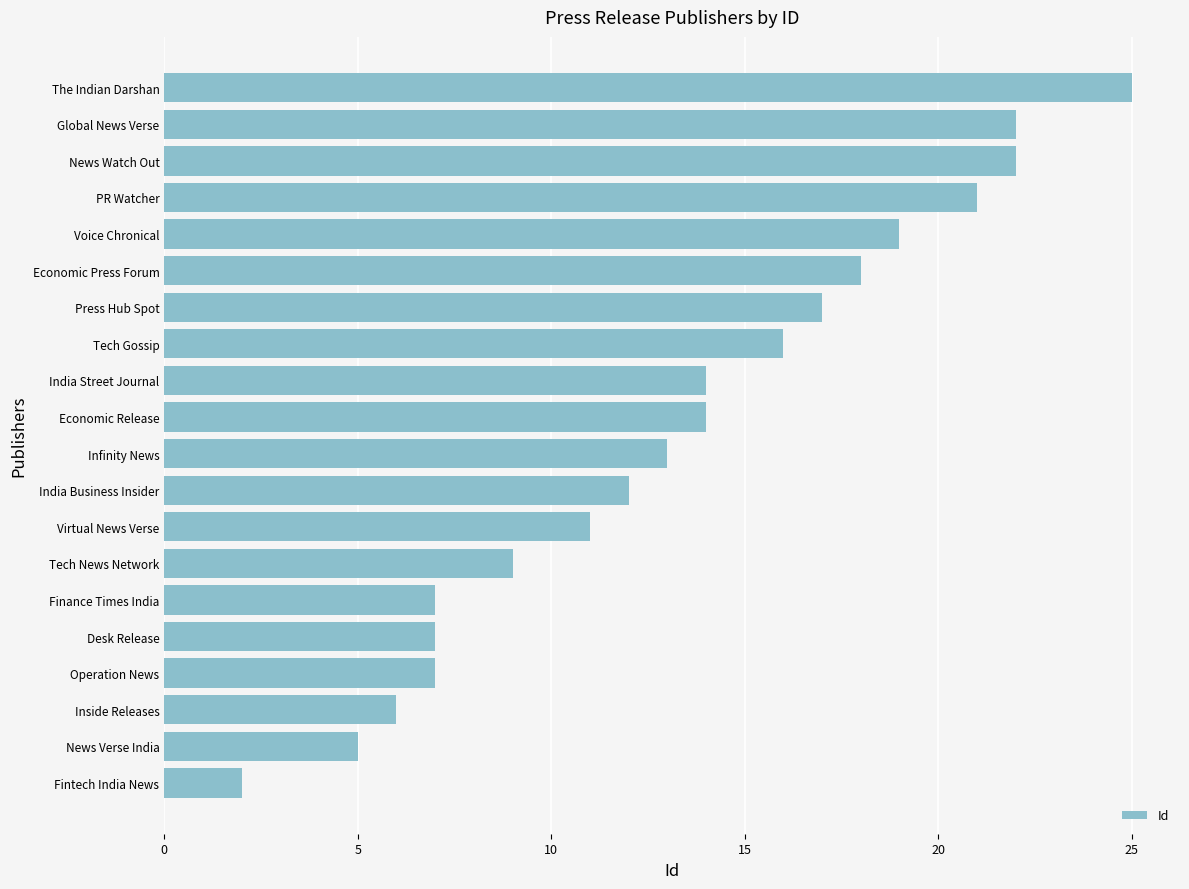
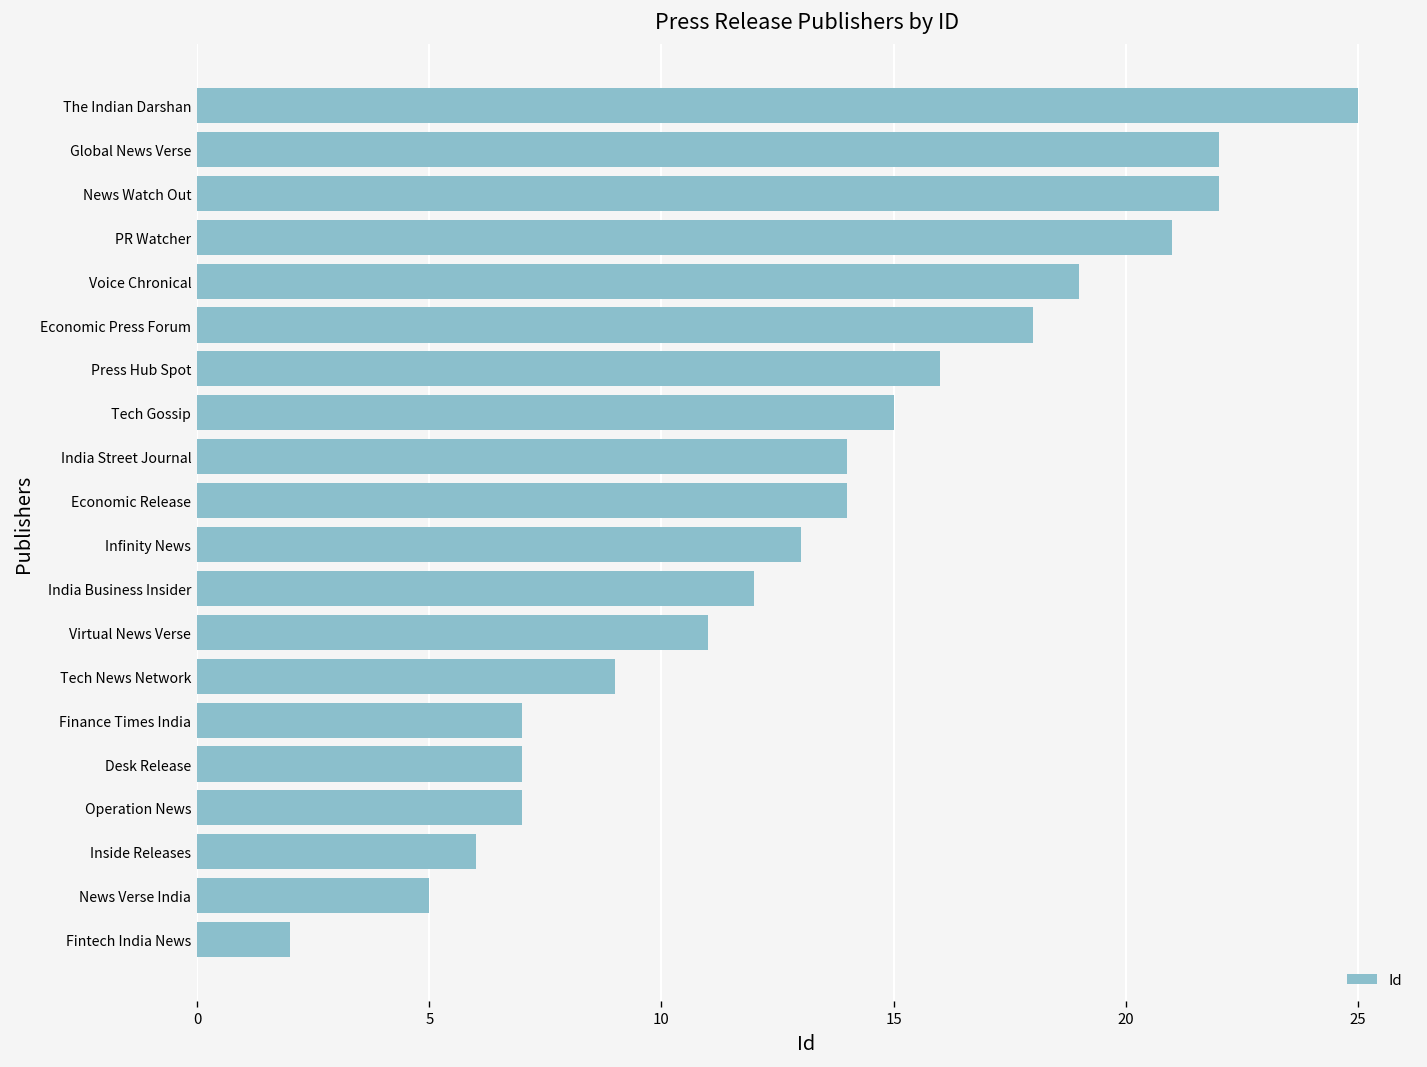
Press Hub Spot: 17 -> 16
Tech Gossip: 16 -> 15
